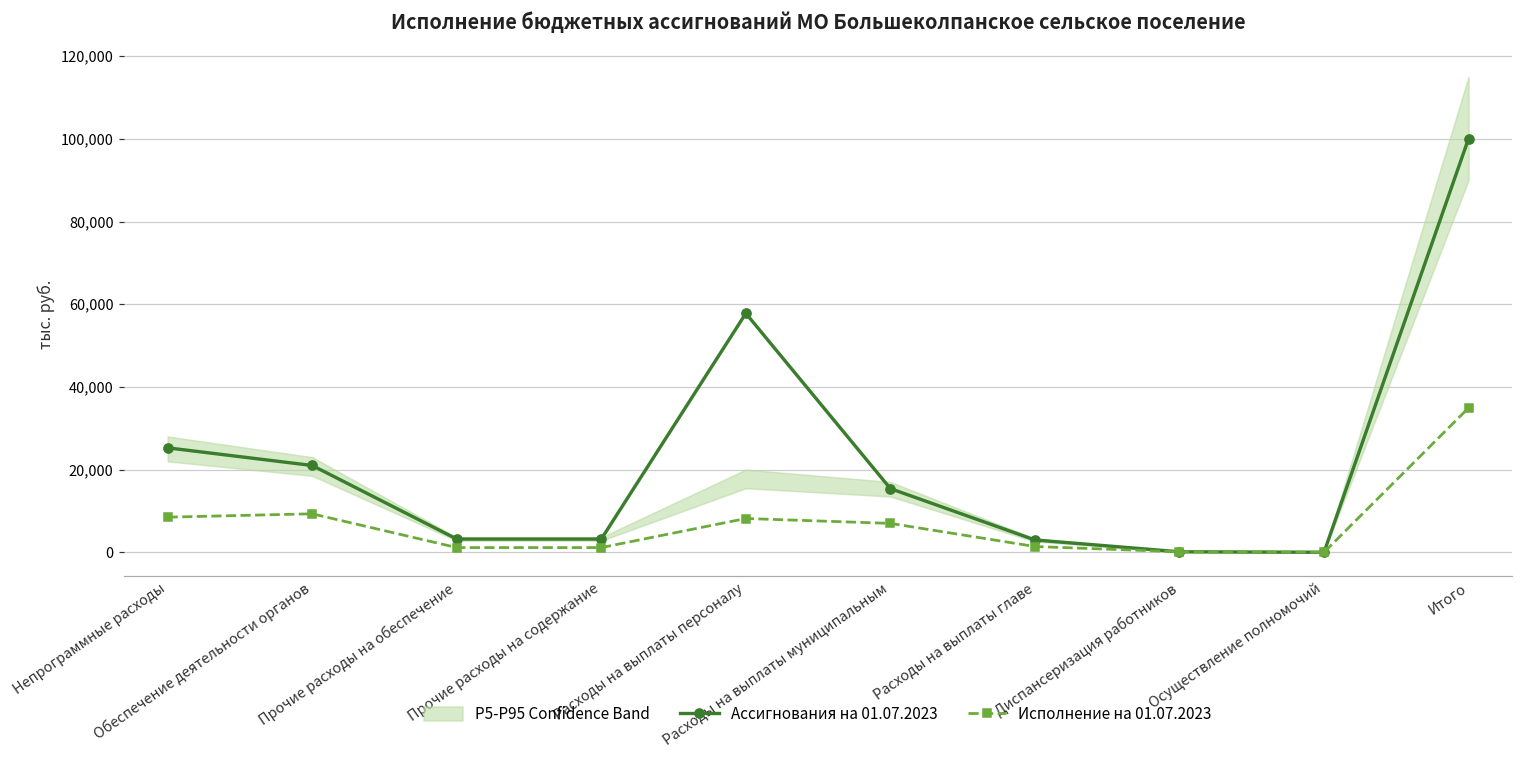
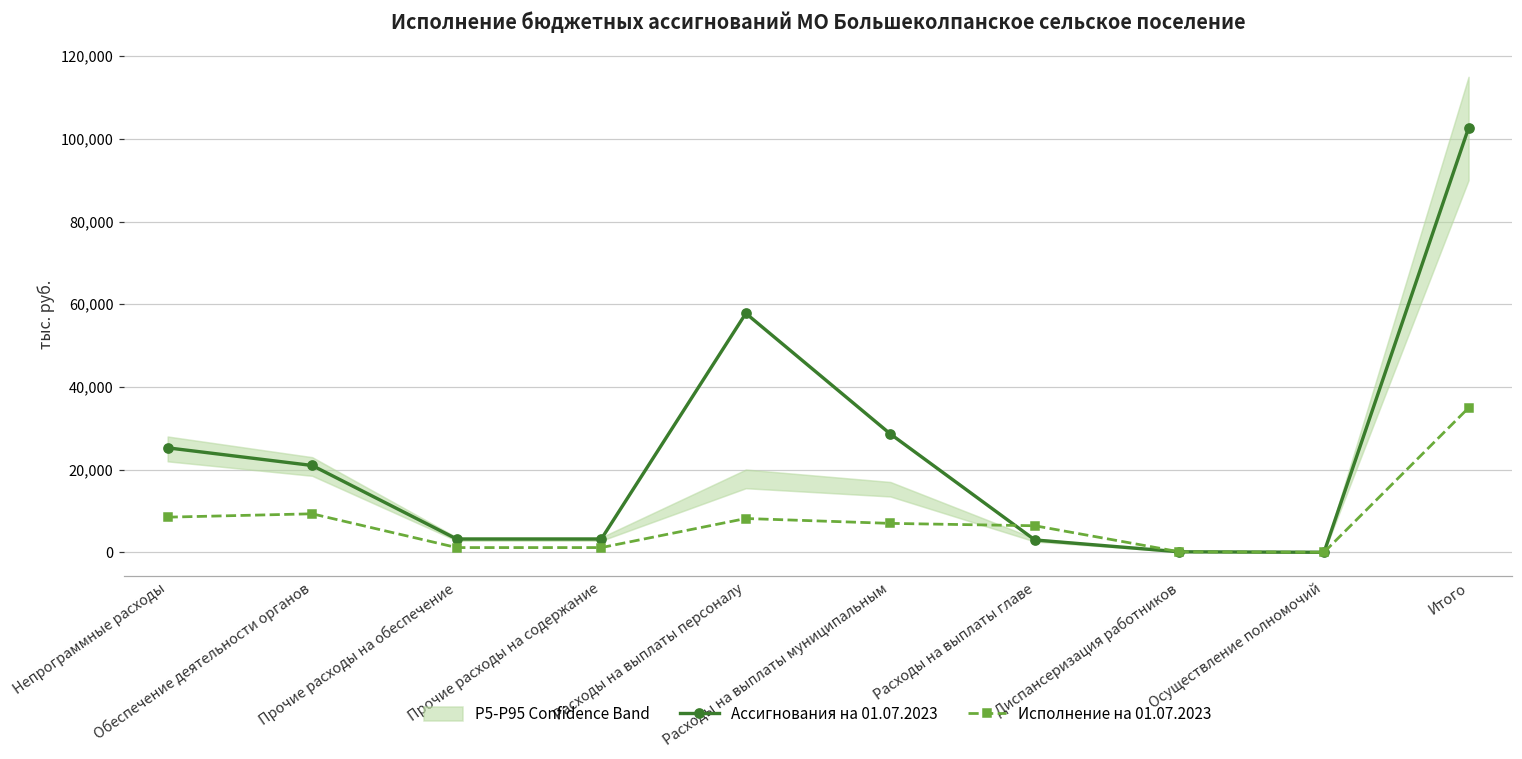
Ассигнования на 01.07.2023, Расходы на выплаты муниципальным: 15,000 -> 29,000
Исполнение на 01.07.2023, Расходы на выплаты главе: 1,000 -> 6,000
Ассигнования на 01.07.2023, Итого: 100,000 -> 103,000
